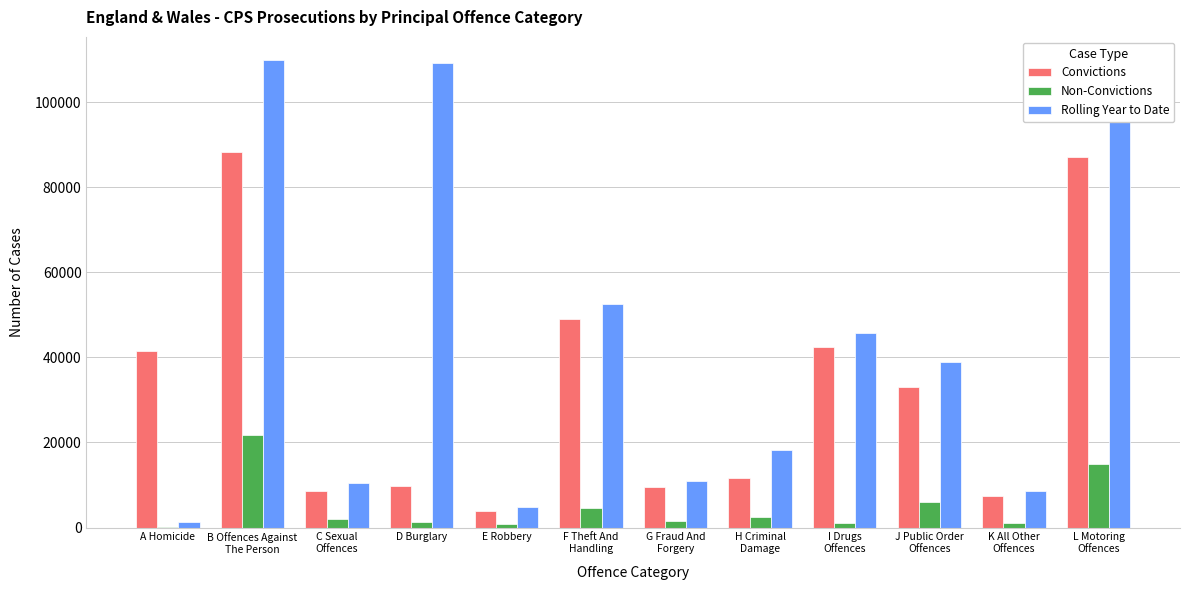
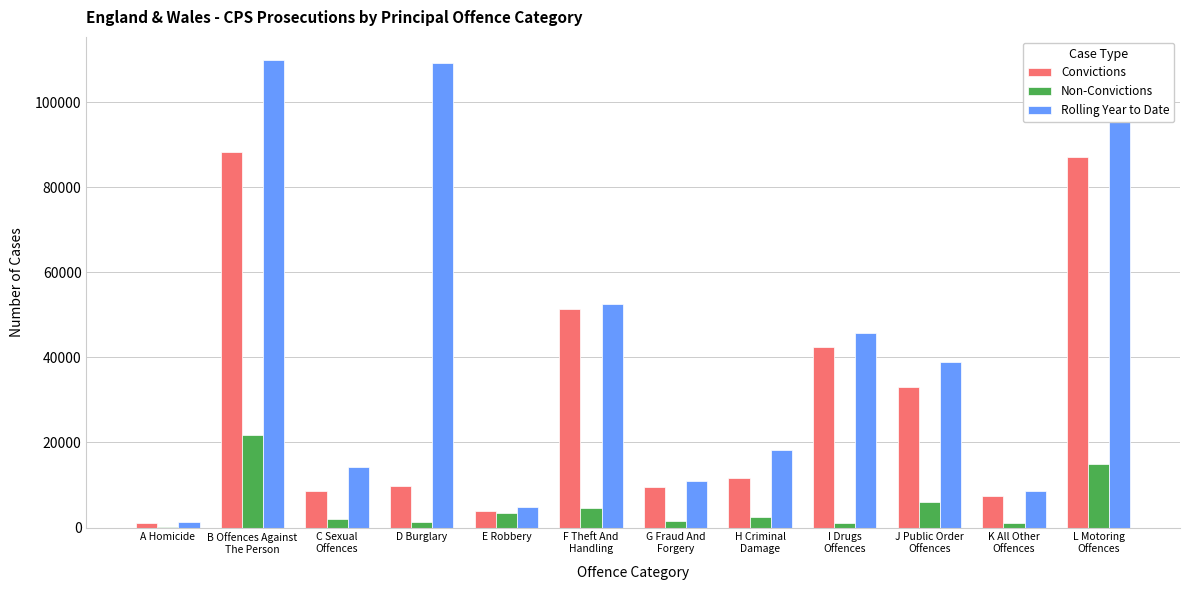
Convictions, A Homicide: 42000 -> 1000
Rolling Year to Date, C Sexual Offences: 11000 -> 14000
Non-Convictions, E Robbery: 1000 -> 3000
Convictions, F Theft And Handling: 49000 -> 51000
